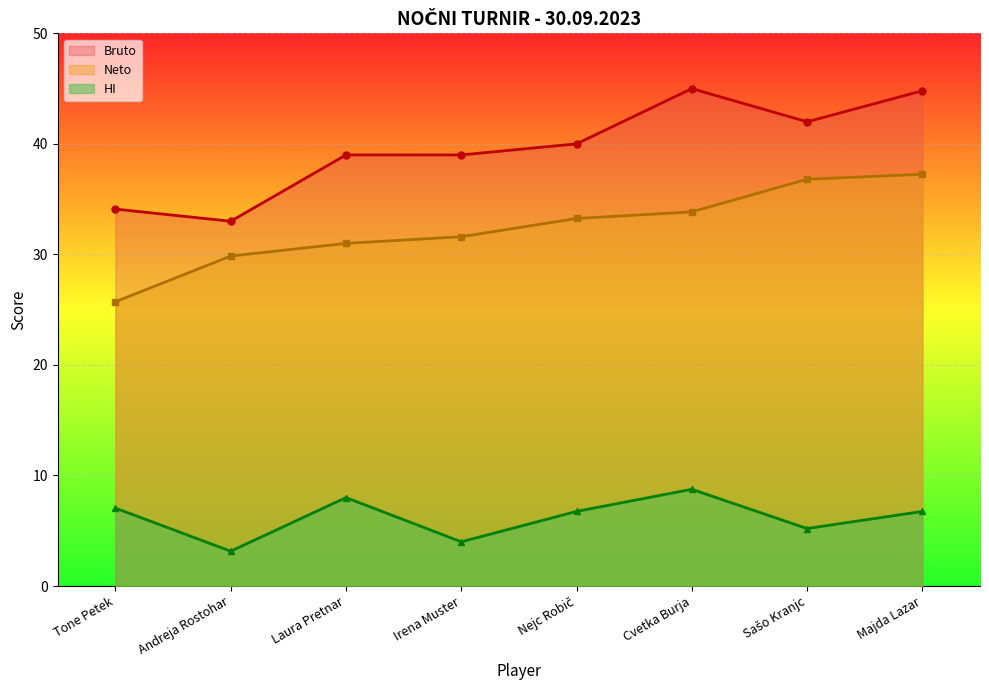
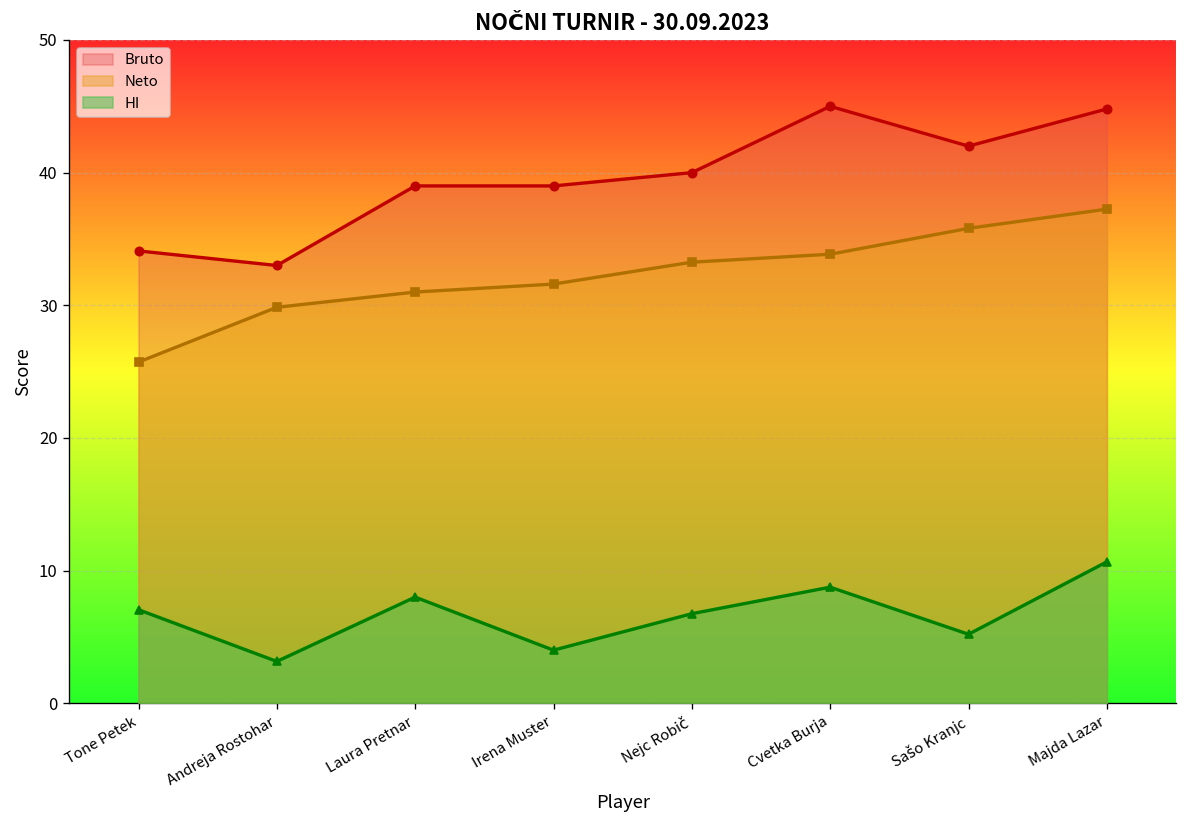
Neto, Sašo Kranjc: 36.8 -> 35.8
HI, Majda Lazar: 6.8 -> 10.7
